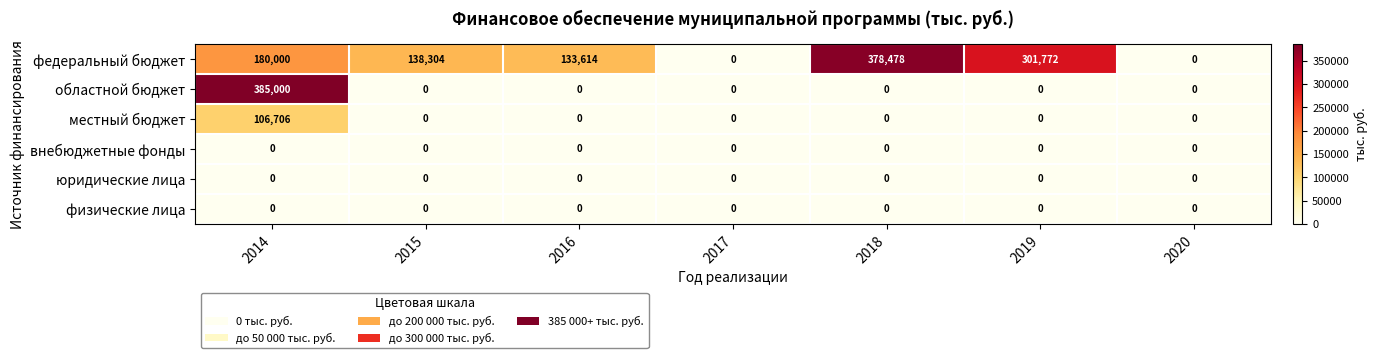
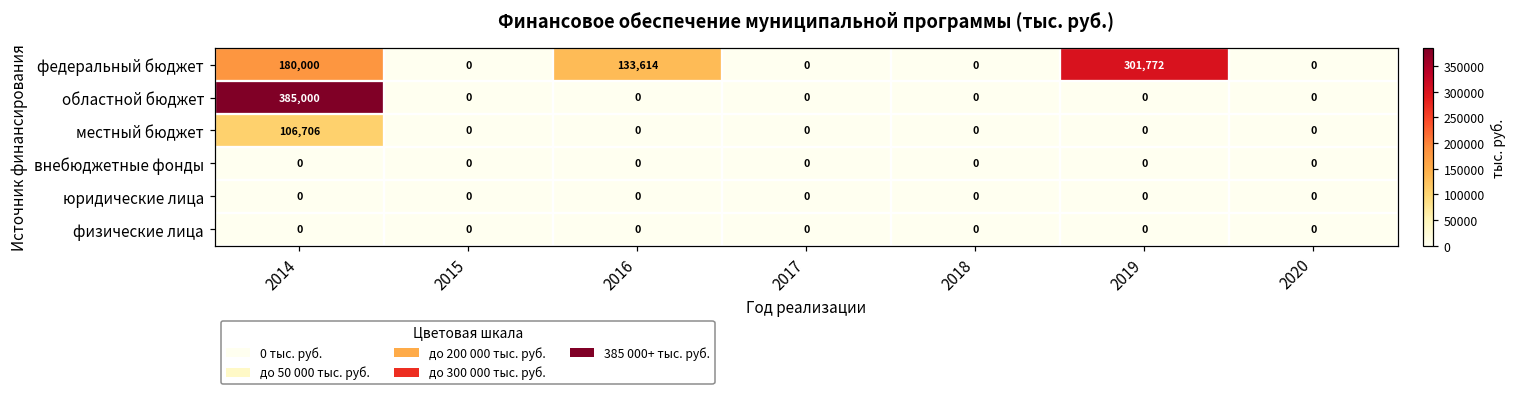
федеральный бюджет, 2015: 138,304 -> 0
федеральный бюджет, 2018: 378,478 -> 0
